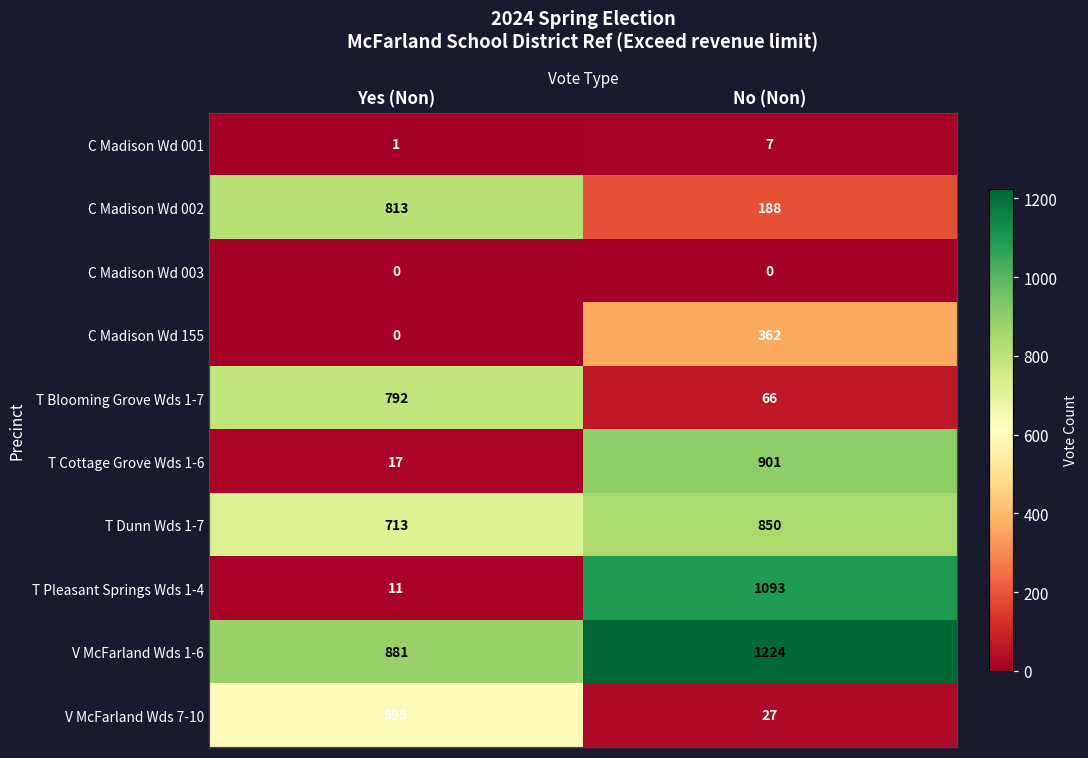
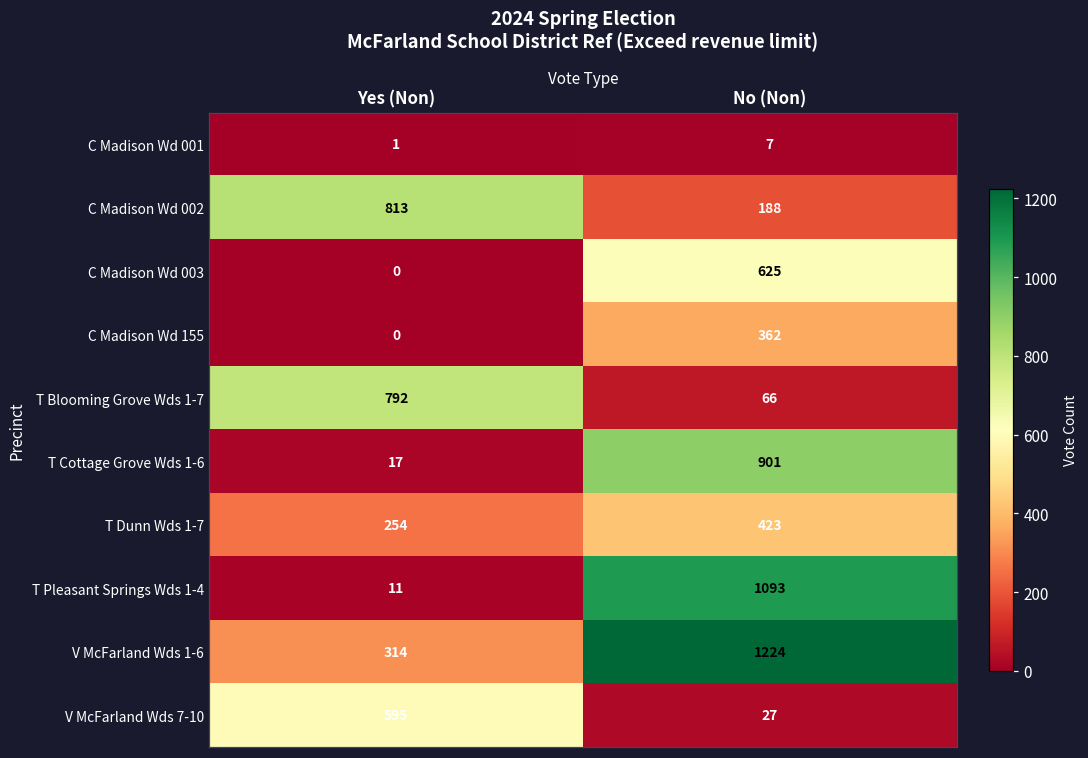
C Madison Wd 003, No (Non): 0 -> 625
T Dunn Wds 1-7, Yes (Non): 713 -> 254
T Dunn Wds 1-7, No (Non): 850 -> 423
V McFarland Wds 1-6, Yes (Non): 881 -> 314
